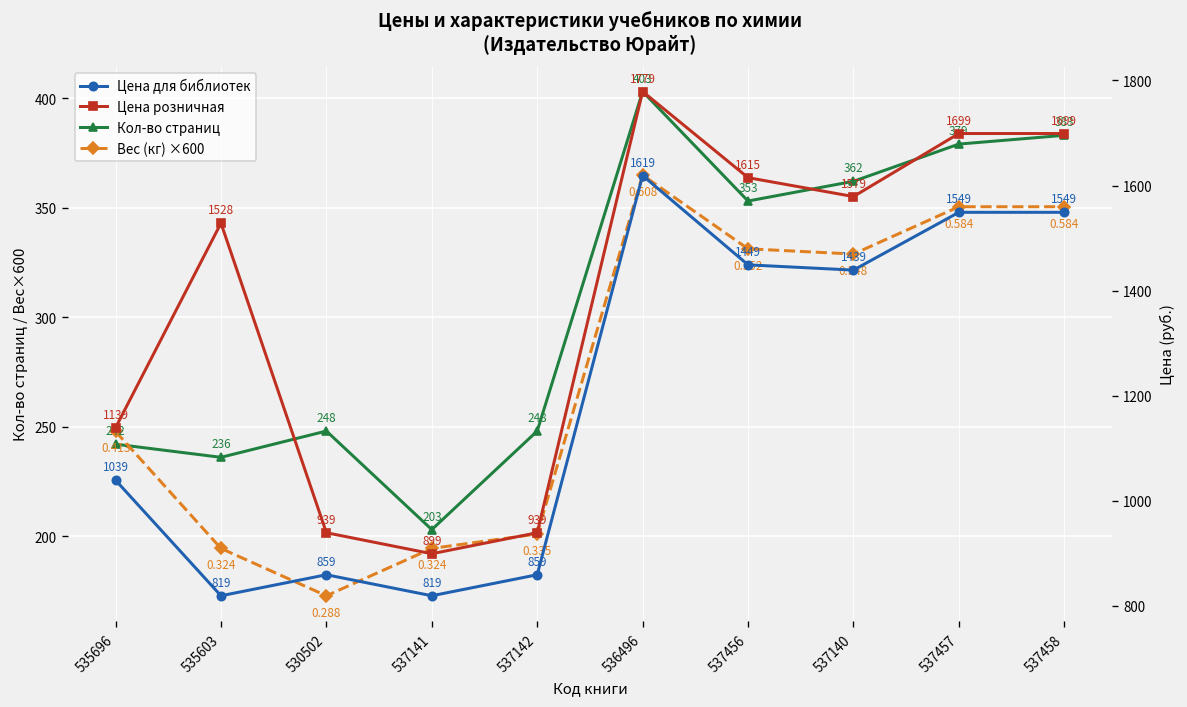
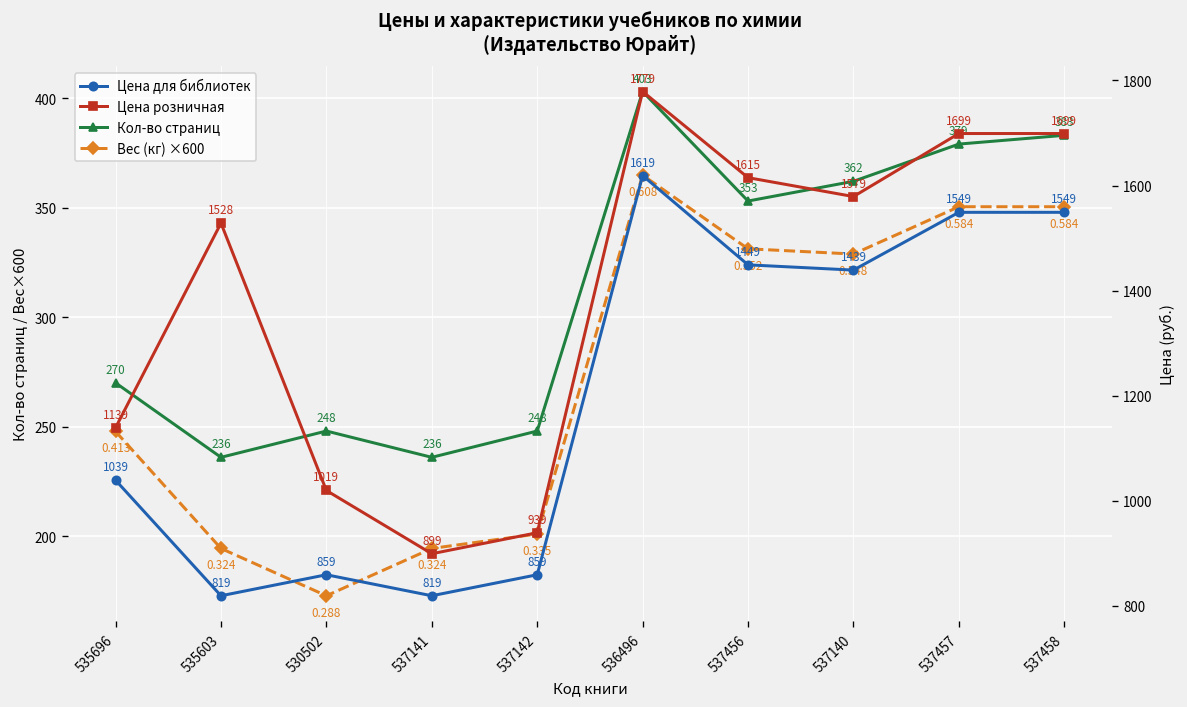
Кол-во страниц, 535696: 242 -> 270
Кол-во страниц, 537141: 203 -> 236
Цена розничная, 530502: 939 -> 1019
